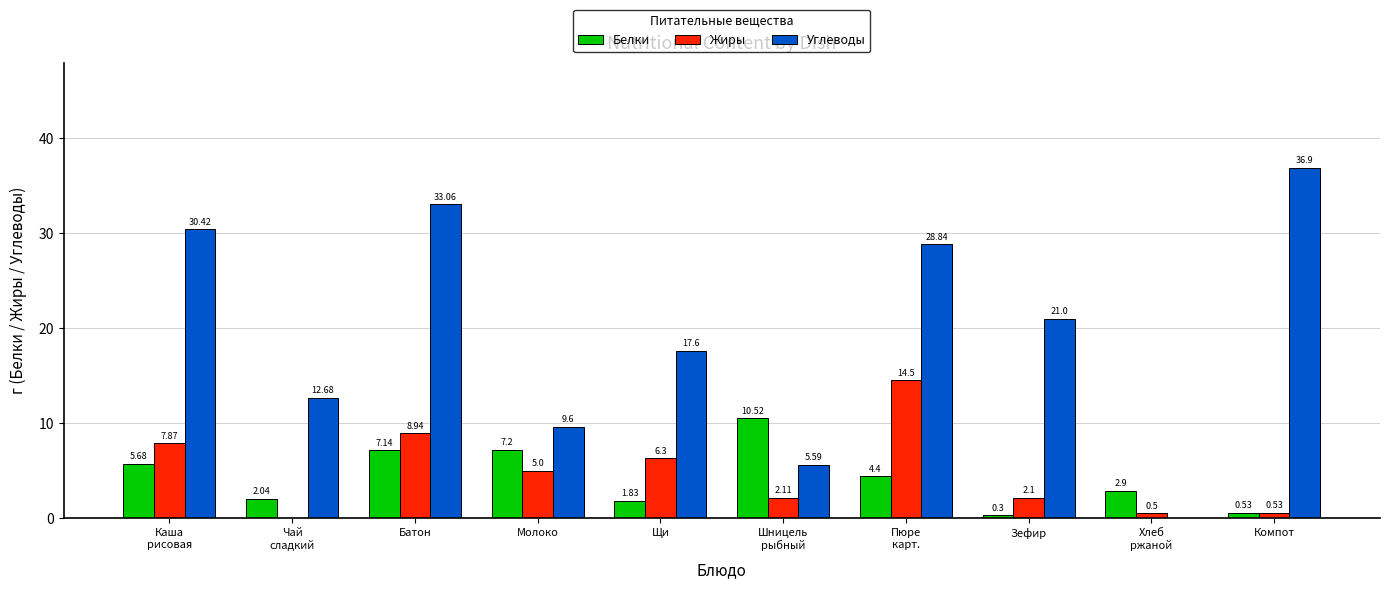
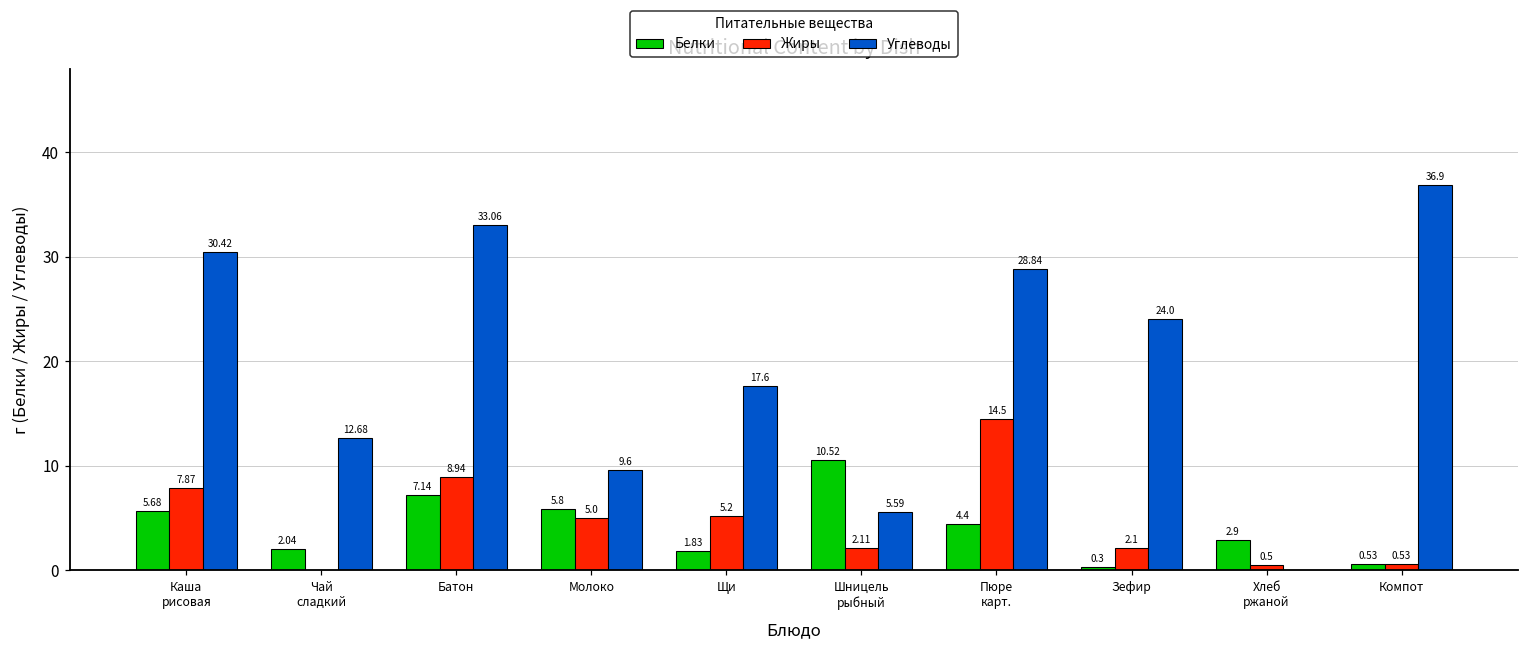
Белки, Молоко: 7.2 -> 5.8
Жиры, Щи: 6.3 -> 5.2
Углеводы, Зефир: 21.0 -> 24.0
